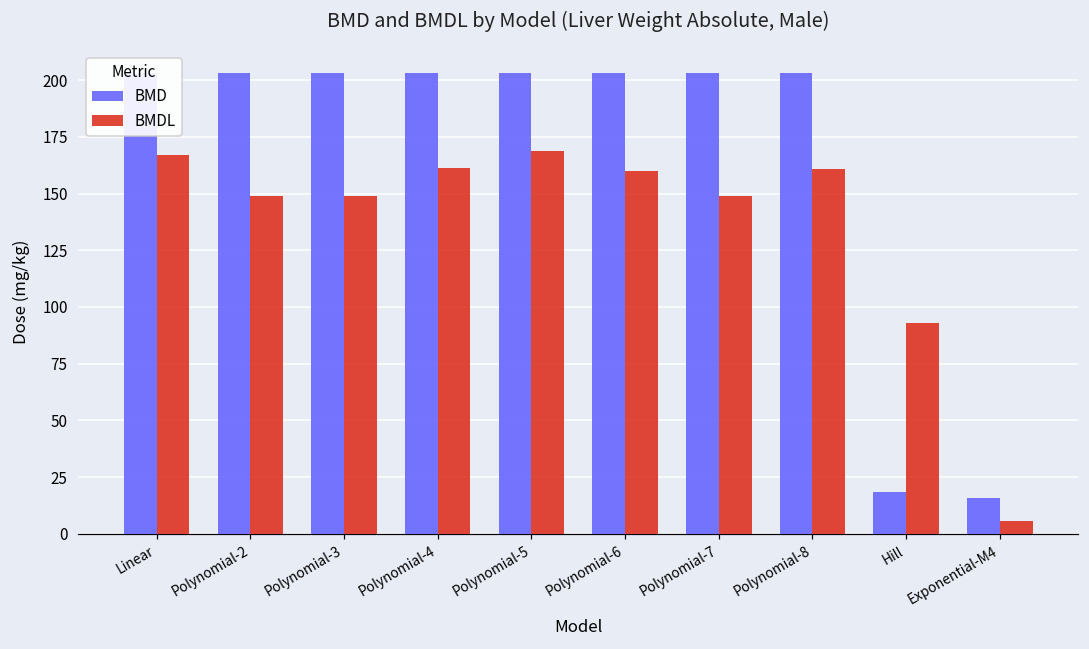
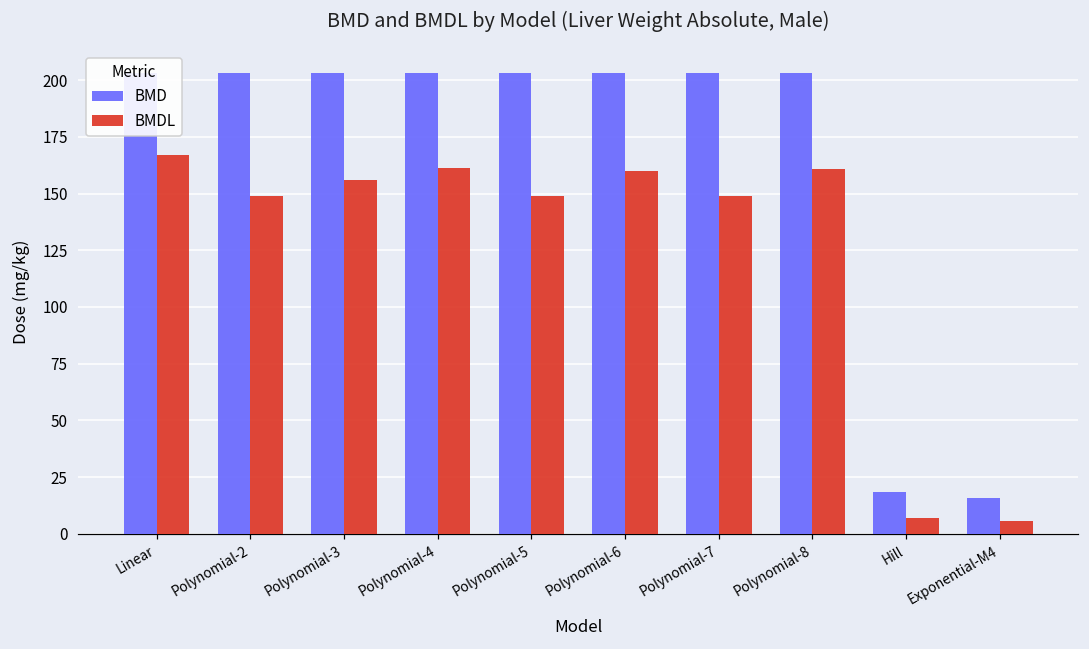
BMDL, Polynomial-3: 149 -> 156
BMDL, Polynomial-5: 169 -> 149
BMDL, Hill: 93 -> 7
